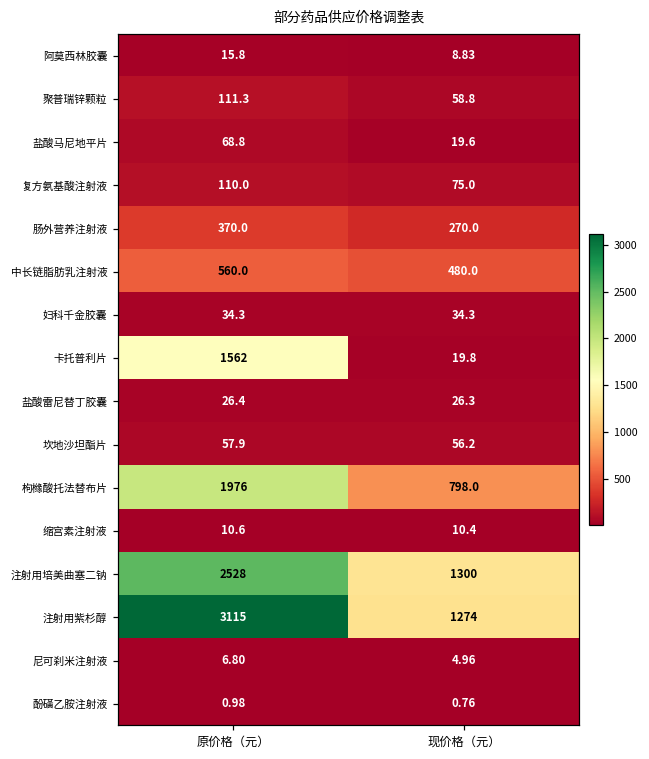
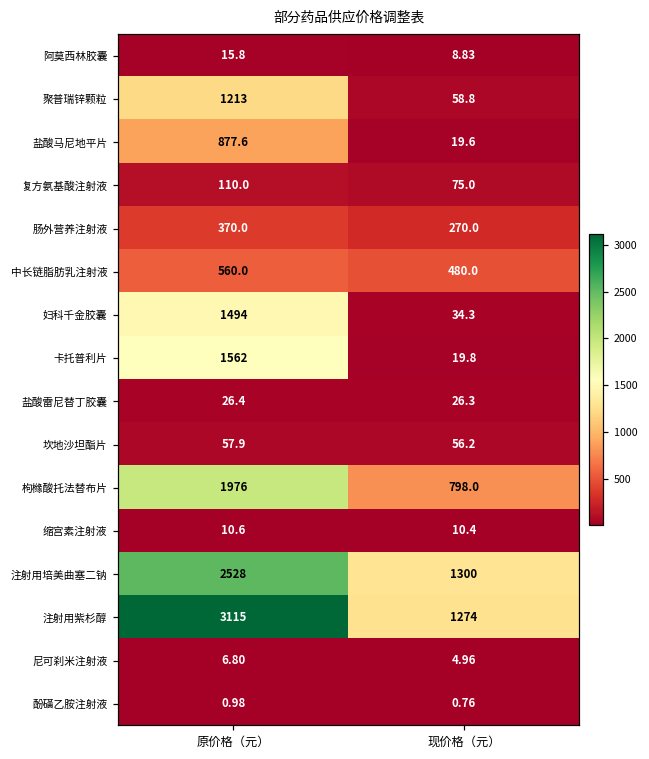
聚普瑞锌颗粒, 原价格（元）: 111.3 -> 1213
盐酸马尼地平片, 原价格（元）: 68.8 -> 877.6
妇科千金胶囊, 原价格（元）: 34.3 -> 1494
